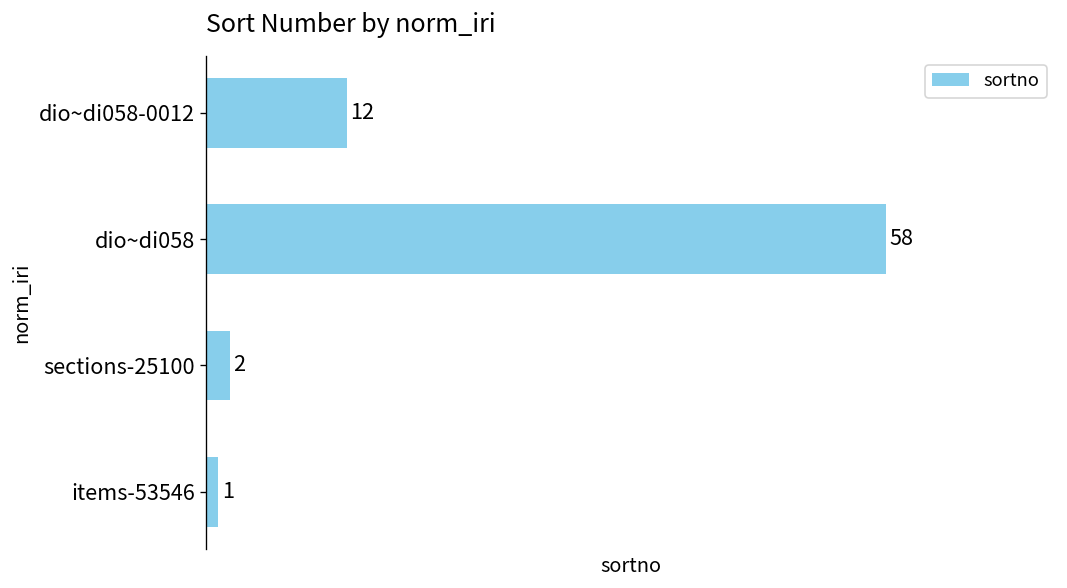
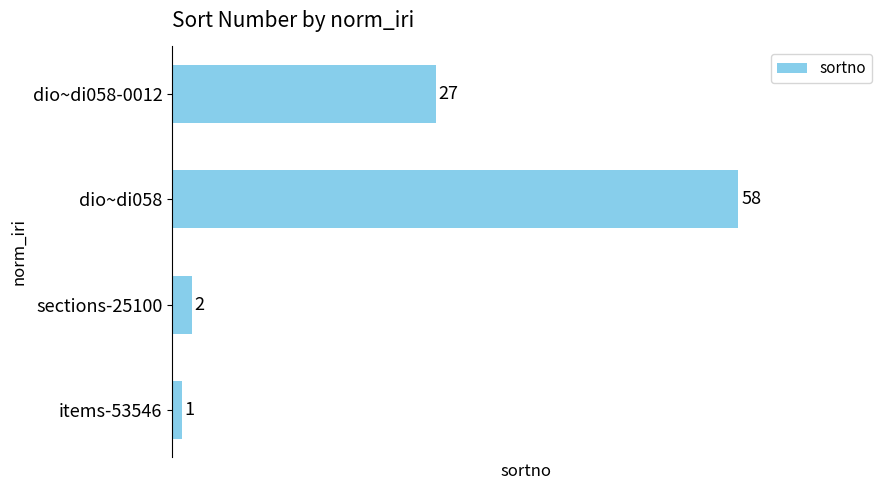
dio~di058-0012: 12 -> 27
